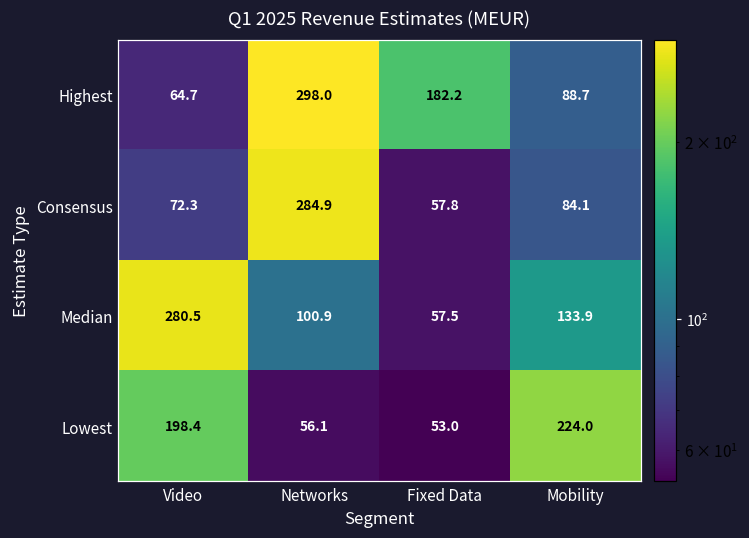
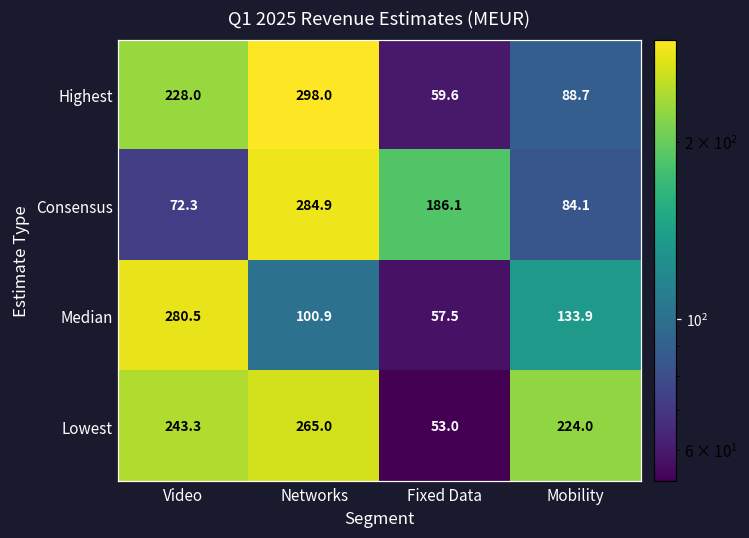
Highest, Video: 64.7 -> 228.0
Highest, Fixed Data: 182.2 -> 59.6
Consensus, Fixed Data: 57.8 -> 186.1
Lowest, Video: 198.4 -> 243.3
Lowest, Networks: 56.1 -> 265.0
